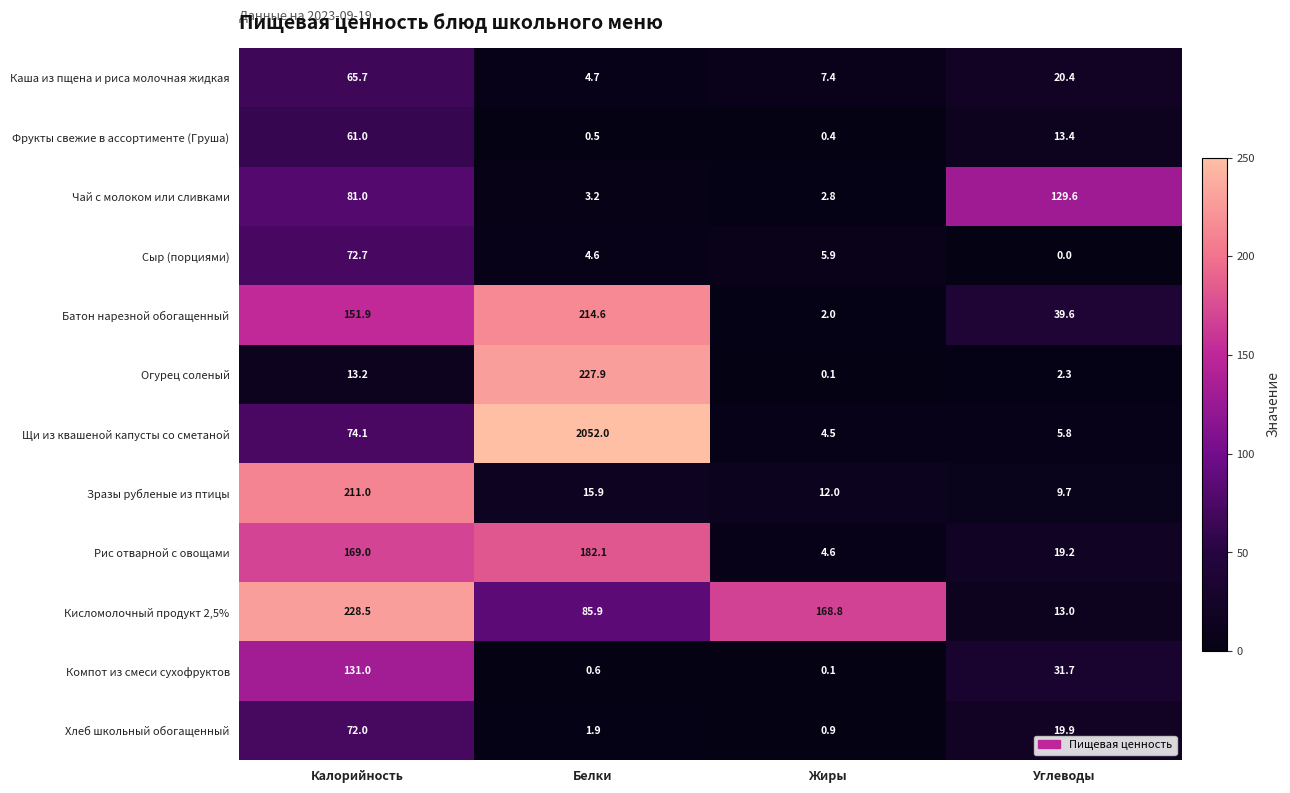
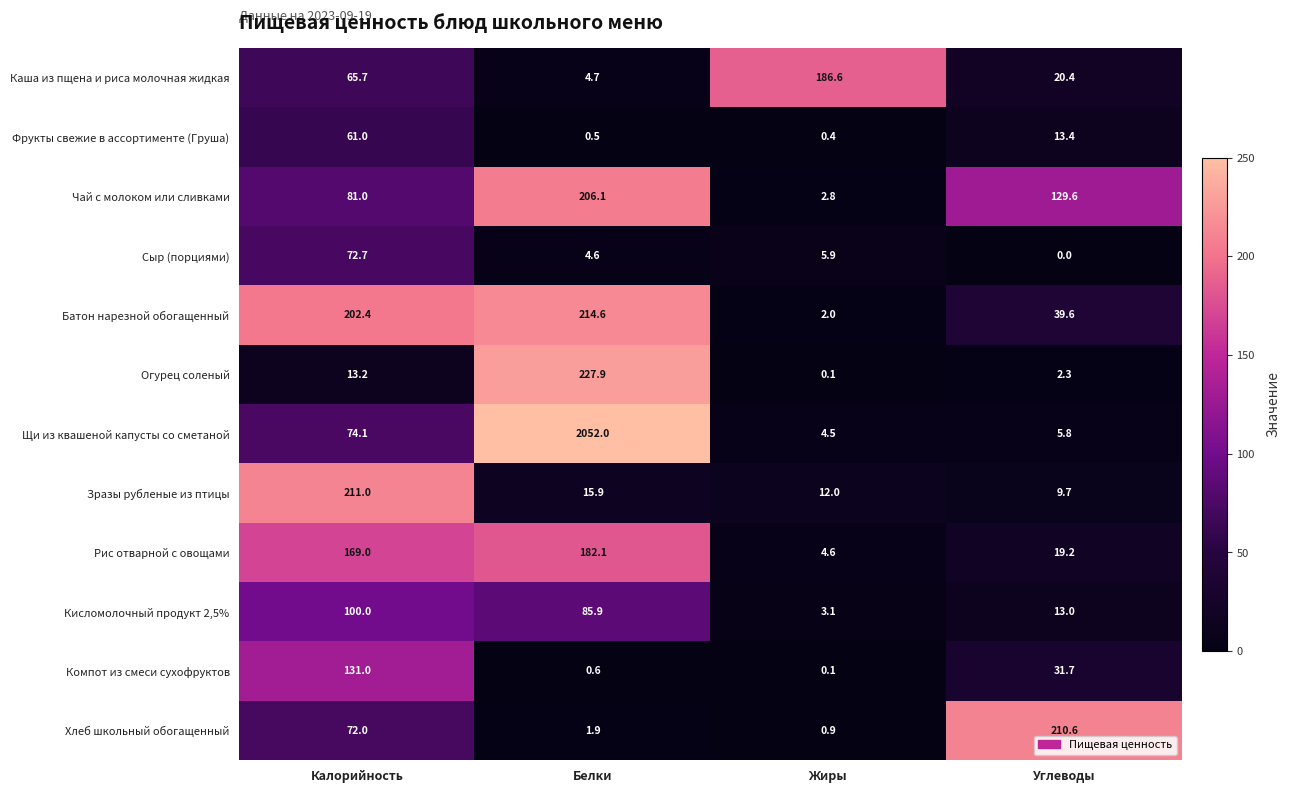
Каша из пщена и риса молочная жидкая, Жиры: 7.4 -> 186.6
Чай с молоком или сливками, Белки: 3.2 -> 206.1
Батон нарезной обогащенный, Калорийность: 151.9 -> 202.4
Кисломолочный продукт 2,5%, Калорийность: 228.5 -> 100.0
Кисломолочный продукт 2,5%, Жиры: 168.8 -> 3.1
Хлеб школьный обогащенный, Углеводы: 19.9 -> 210.6
